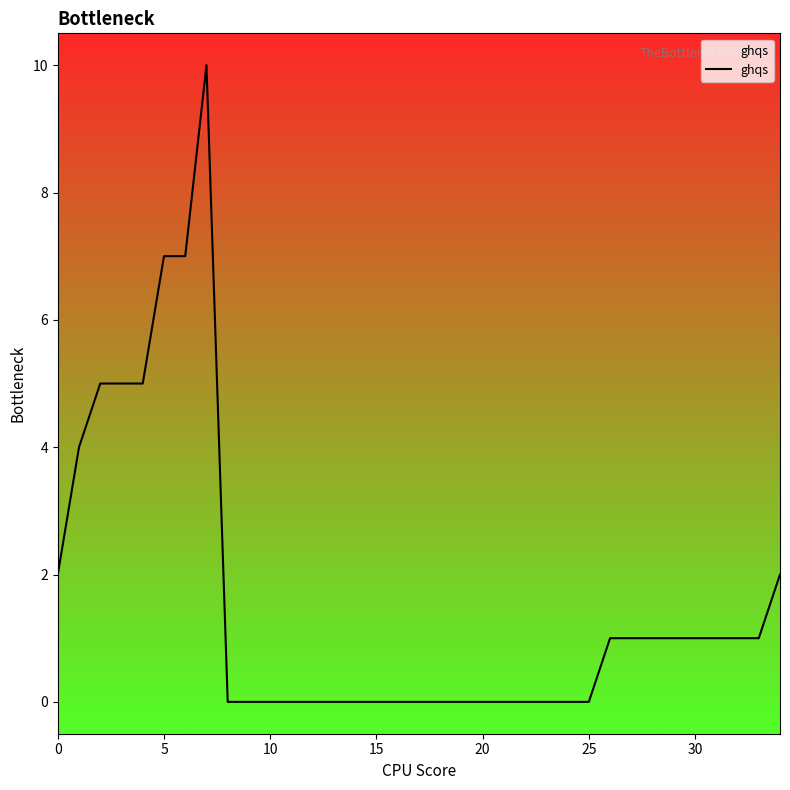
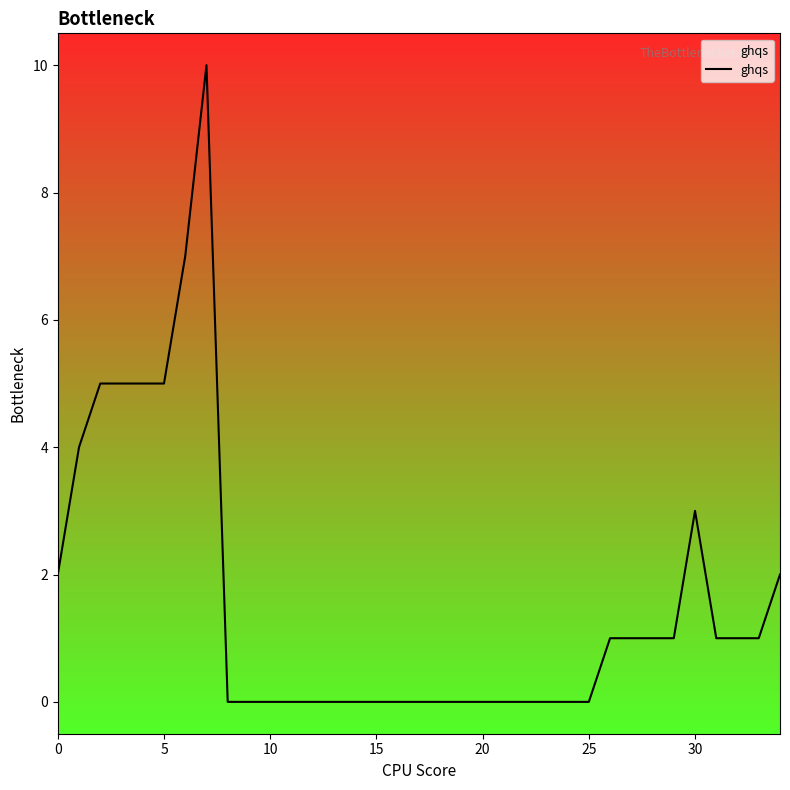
5: 7 -> 5
30: 1 -> 3
